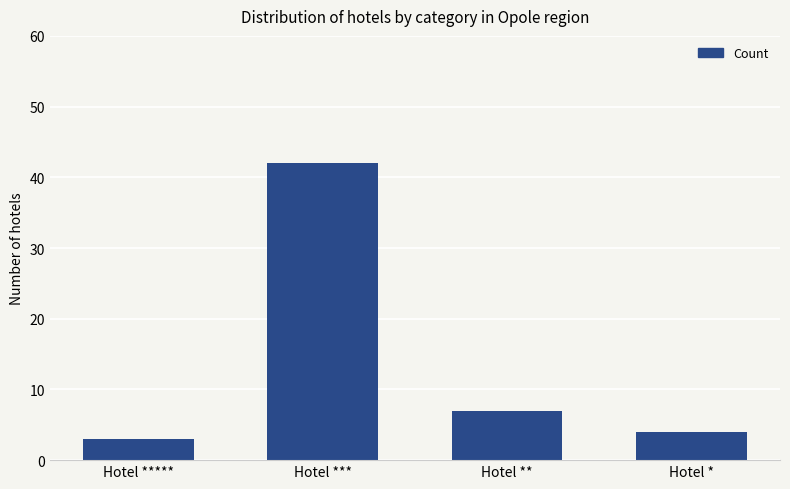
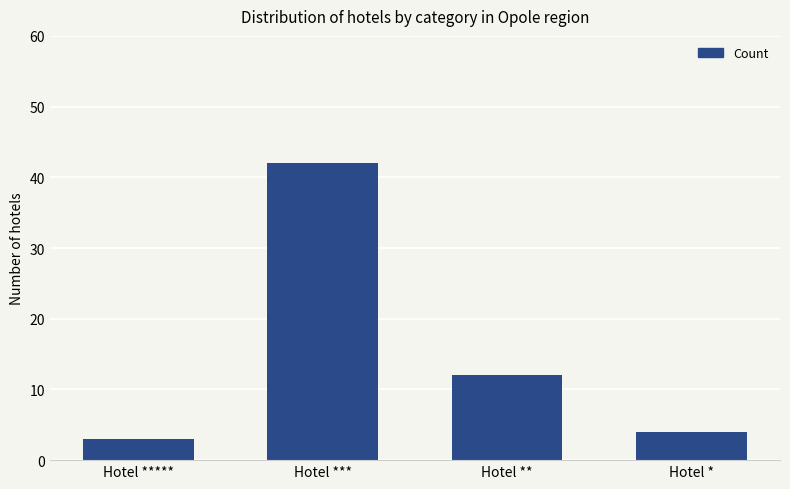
Hotel **: 7 -> 12
